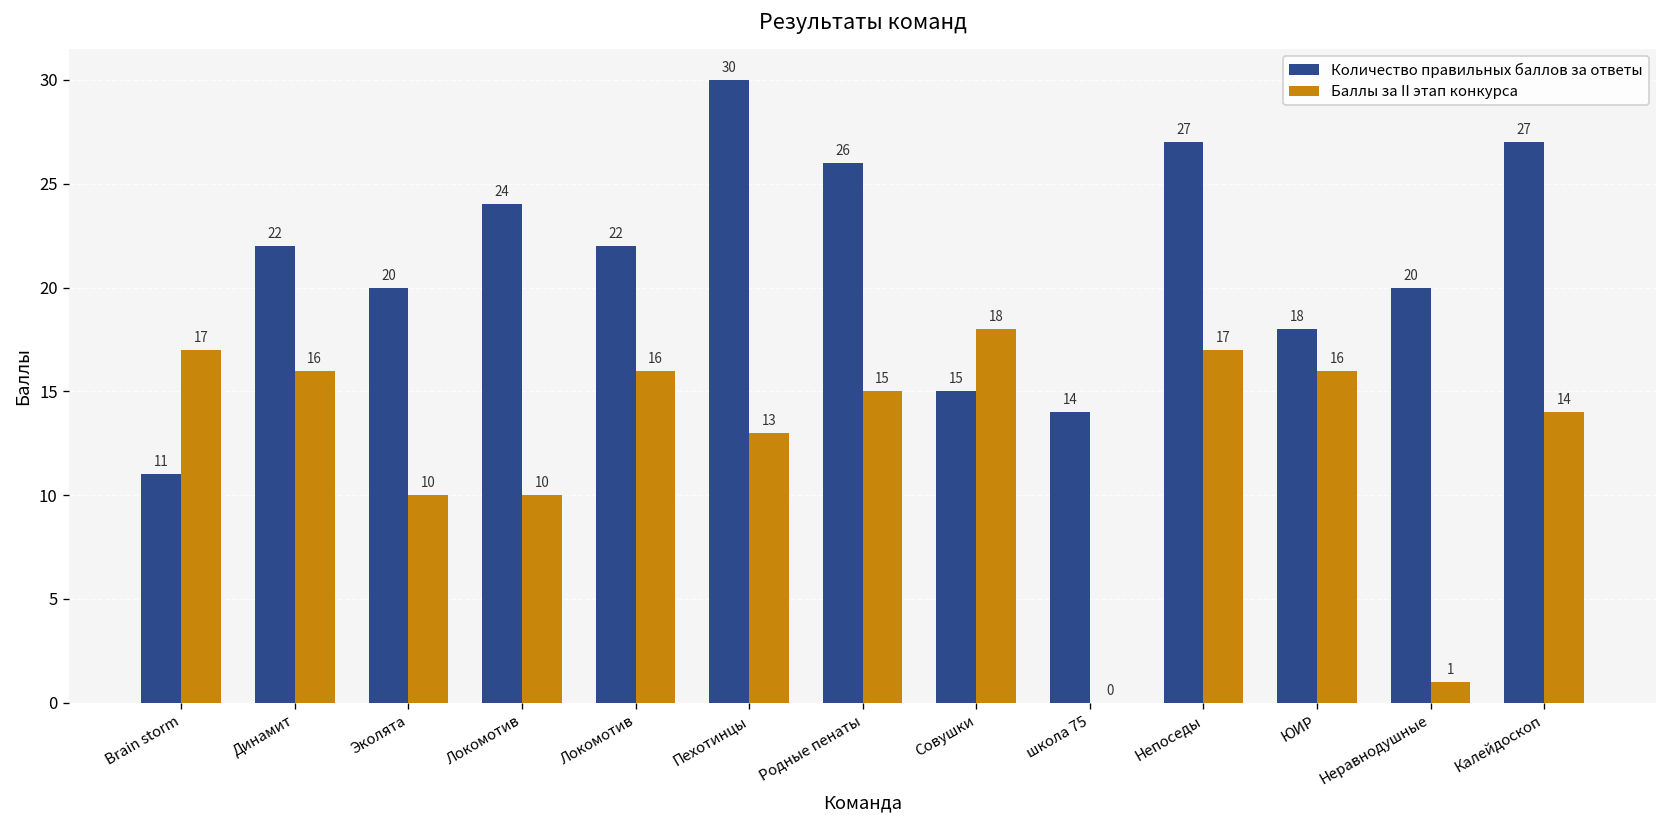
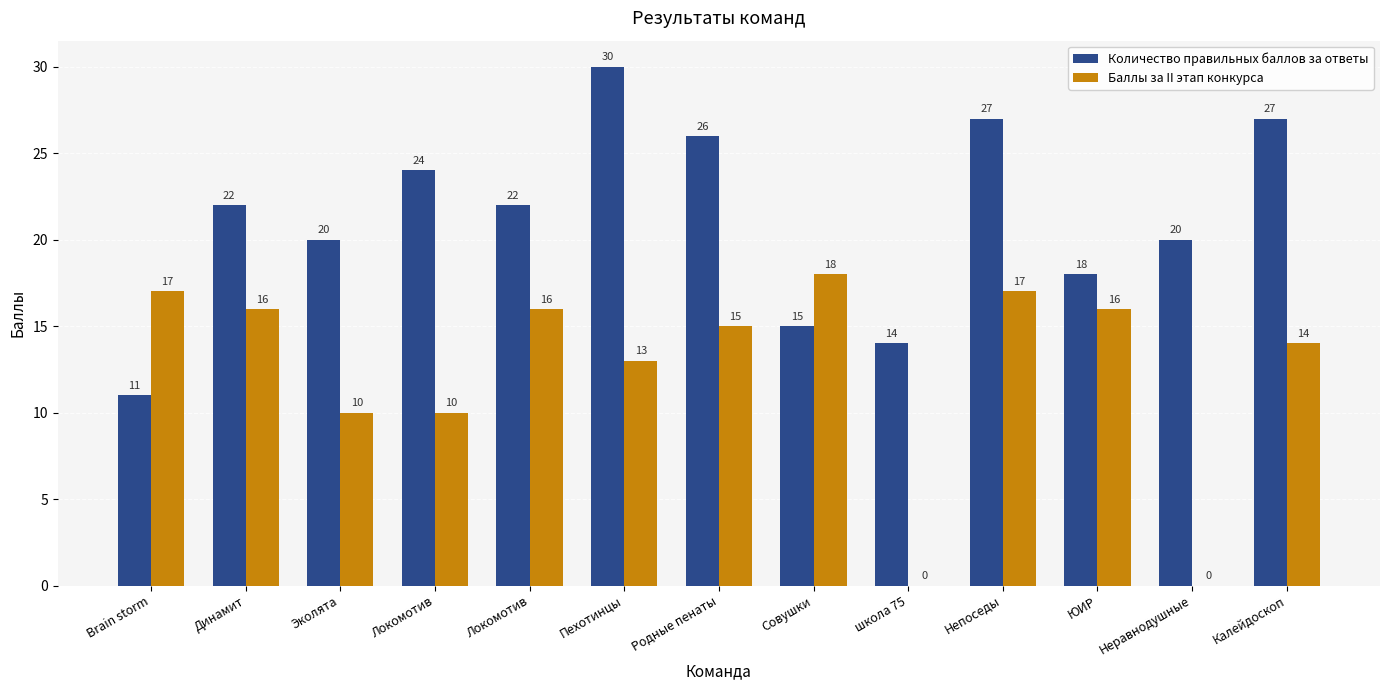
Баллы за II этап конкурса, Неравнодушные: 1 -> 0
